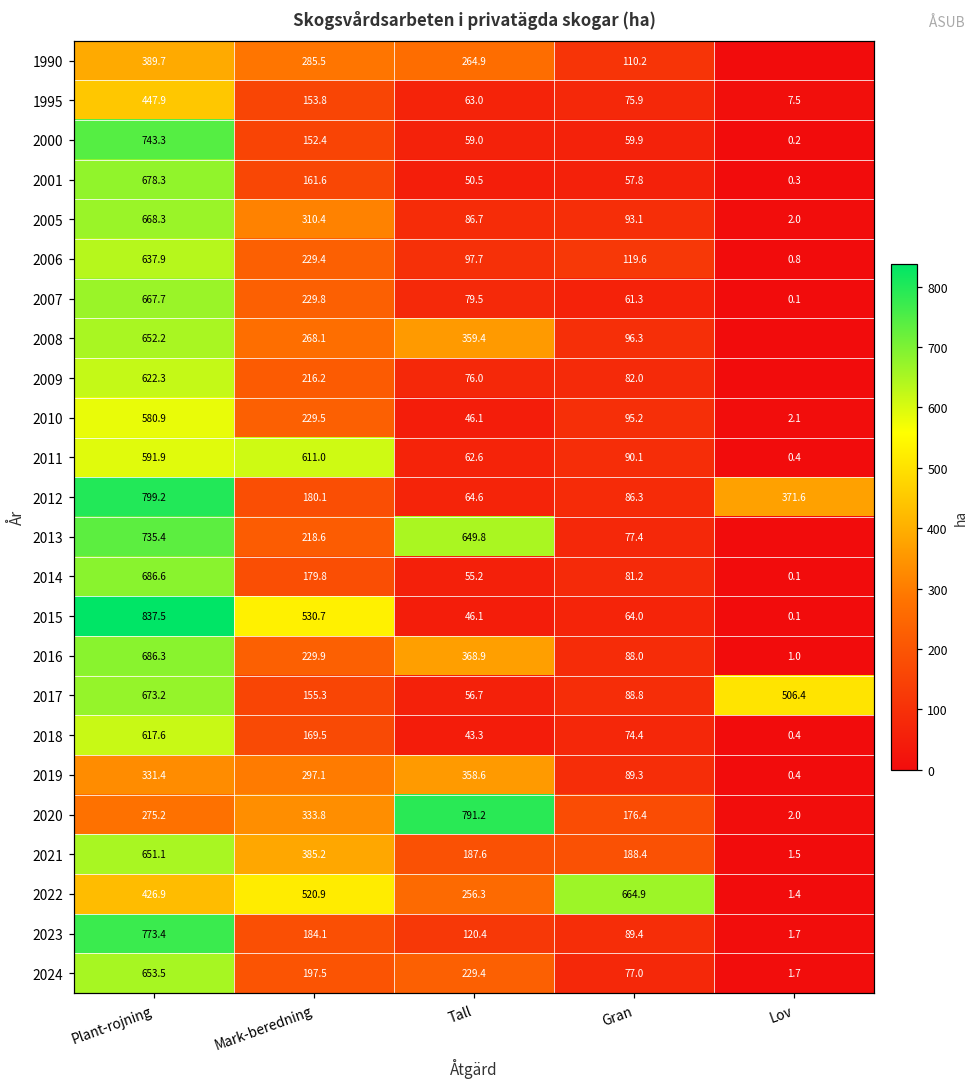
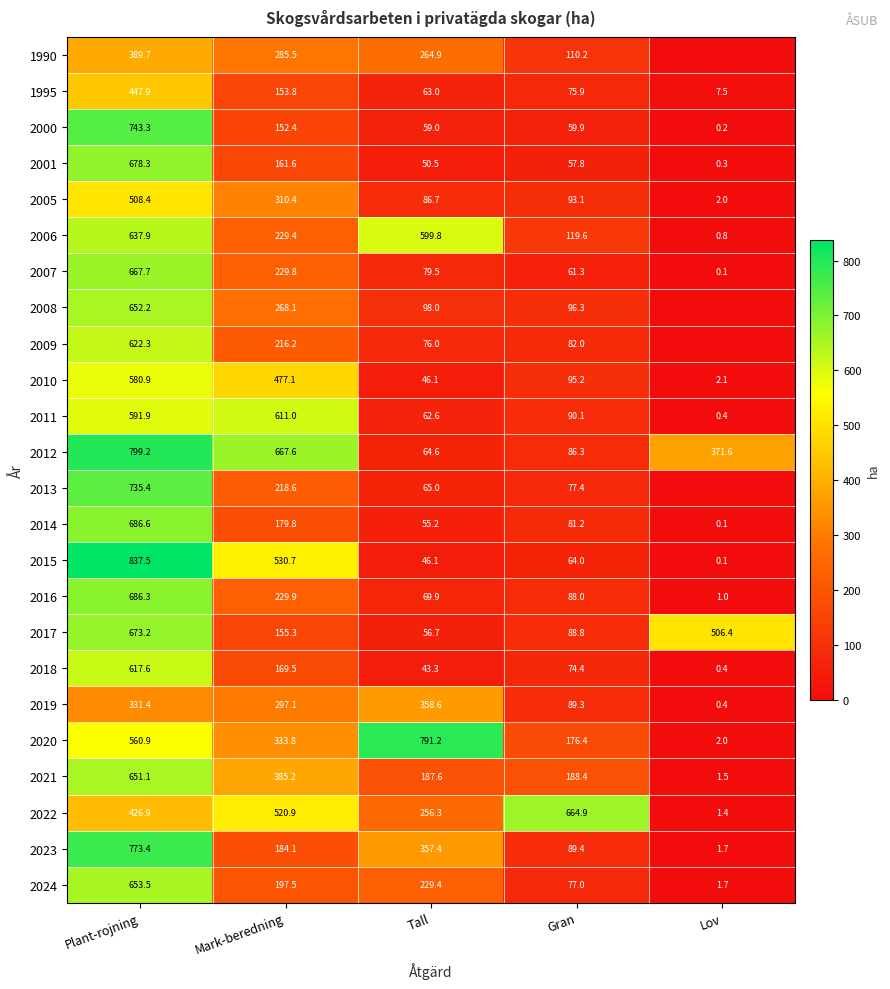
2005, Plant-rojning: 668.3 -> 508.4
2006, Tall: 97.7 -> 599.8
2008, Tall: 359.4 -> 98.0
2010, Mark-beredning: 229.5 -> 477.1
2012, Mark-beredning: 180.1 -> 667.6
2013, Tall: 649.8 -> 65.0
2016, Tall: 368.9 -> 69.9
2020, Plant-rojning: 275.2 -> 560.9
2023, Tall: 120.4 -> 357.4
